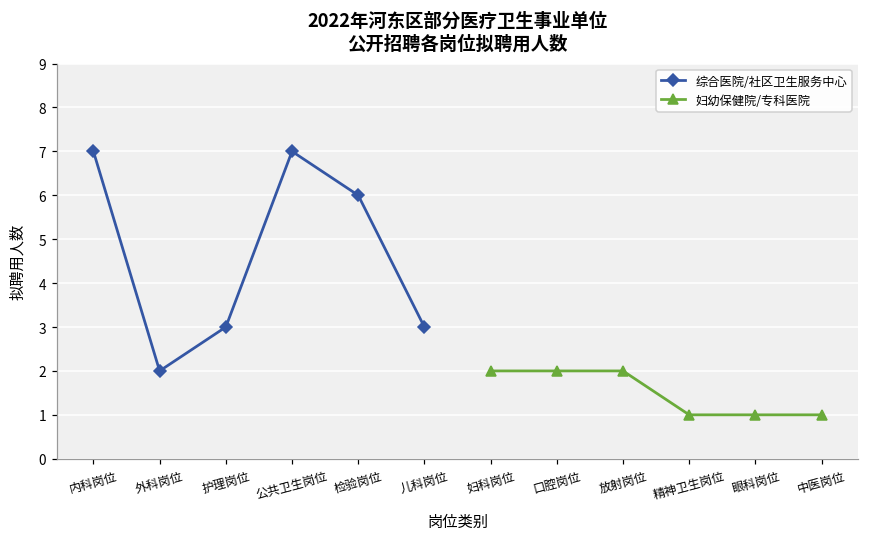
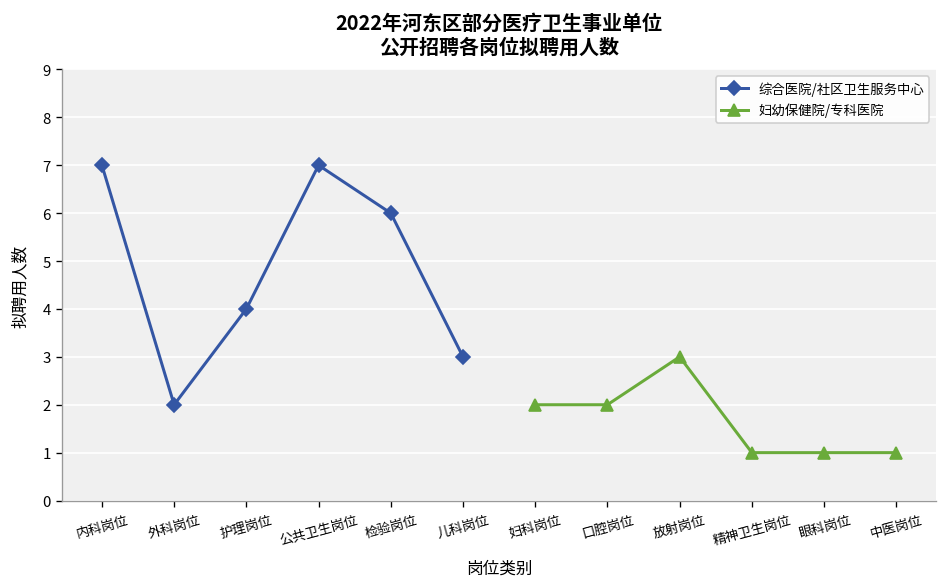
综合医院/社区卫生服务中心, 护理岗位: 3 -> 4
妇幼保健院/专科医院, 放射岗位: 2 -> 3
